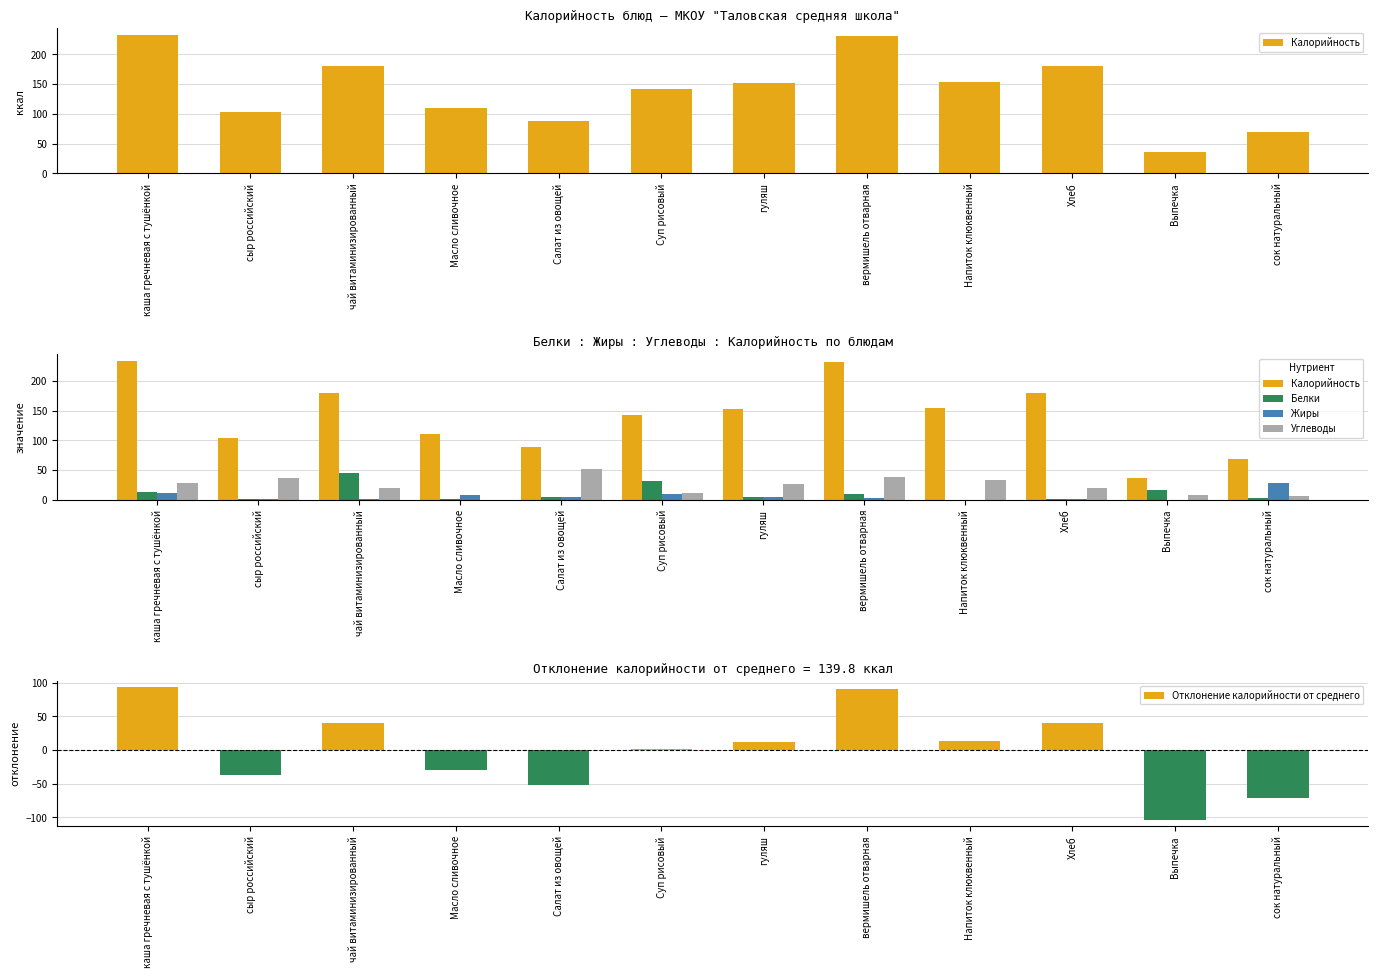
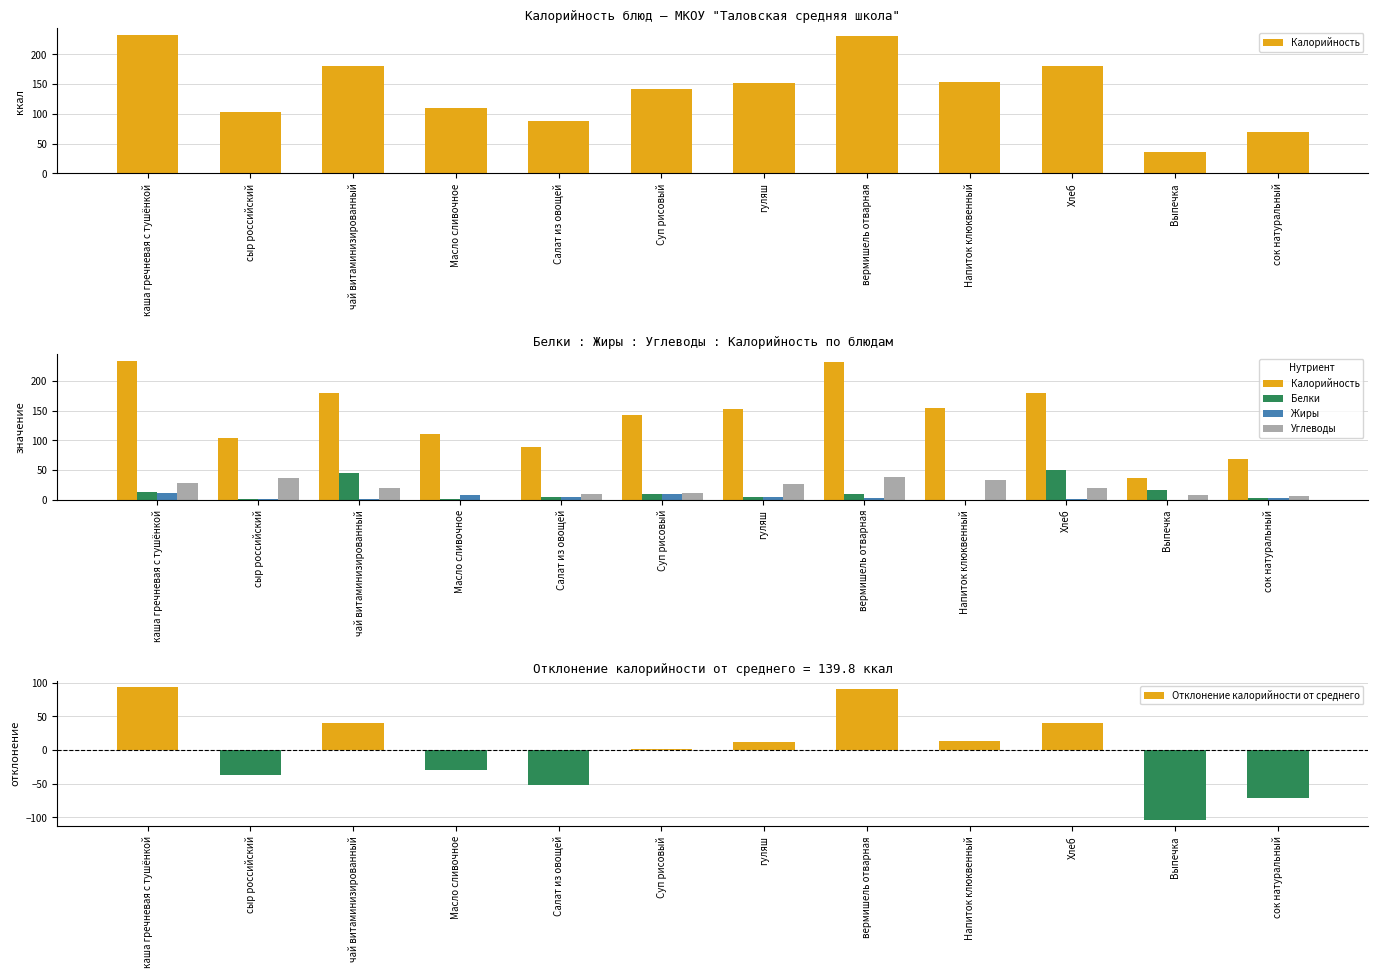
Белки : Жиры : Углеводы : Калорийность по блюдам, Углеводы, Салат из овощей: 50 -> 10
Белки : Жиры : Углеводы : Калорийность по блюдам, Белки, Суп рисовый: 30 -> 10
Белки : Жиры : Углеводы : Калорийность по блюдам, Белки, Хлеб: 0 -> 50
Белки : Жиры : Углеводы : Калорийность по блюдам, Жиры, сок натуральный: 30 -> 0
